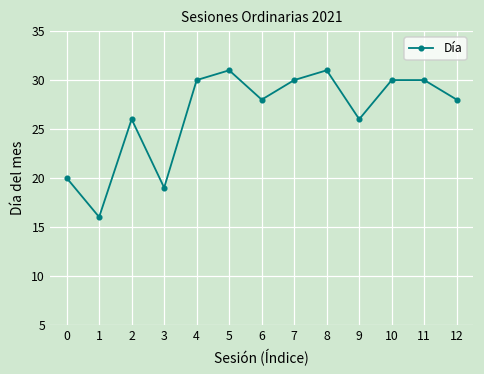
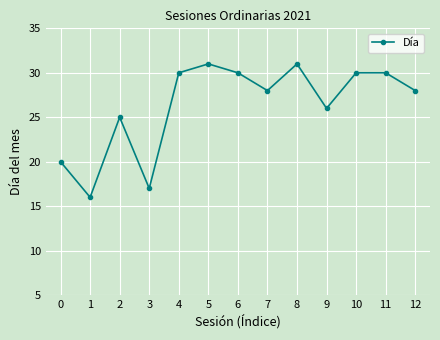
2: 26 -> 25
3: 19 -> 17
6: 28 -> 30
7: 30 -> 28
